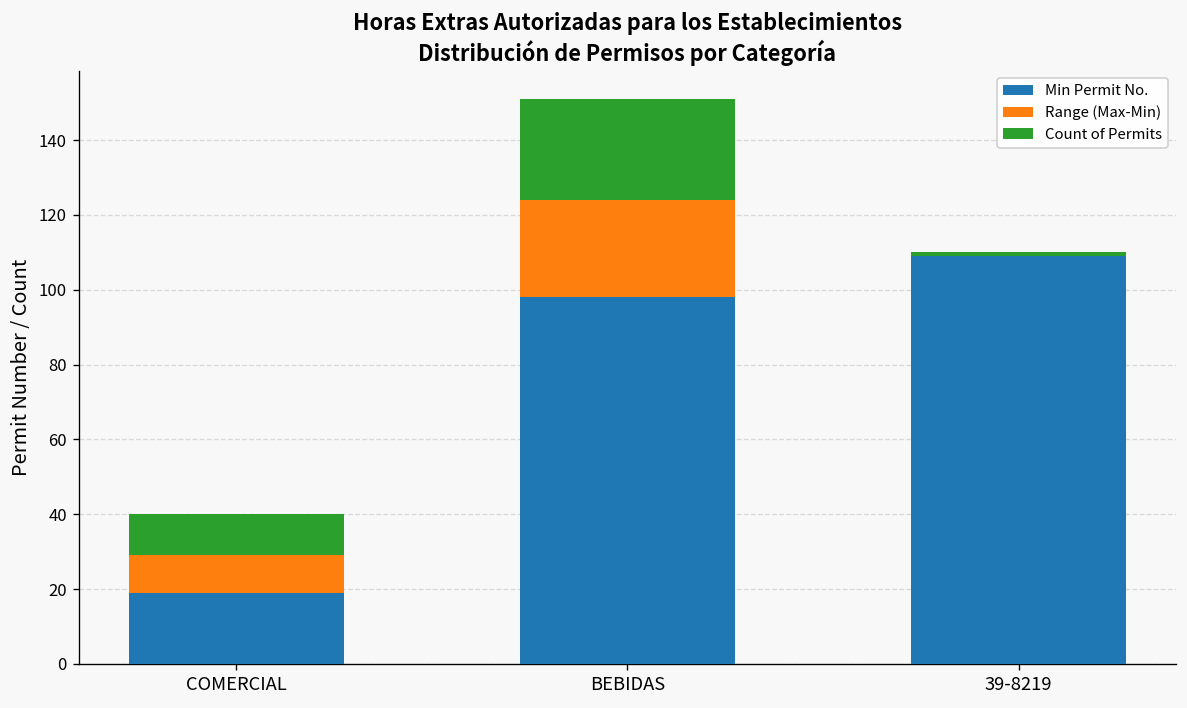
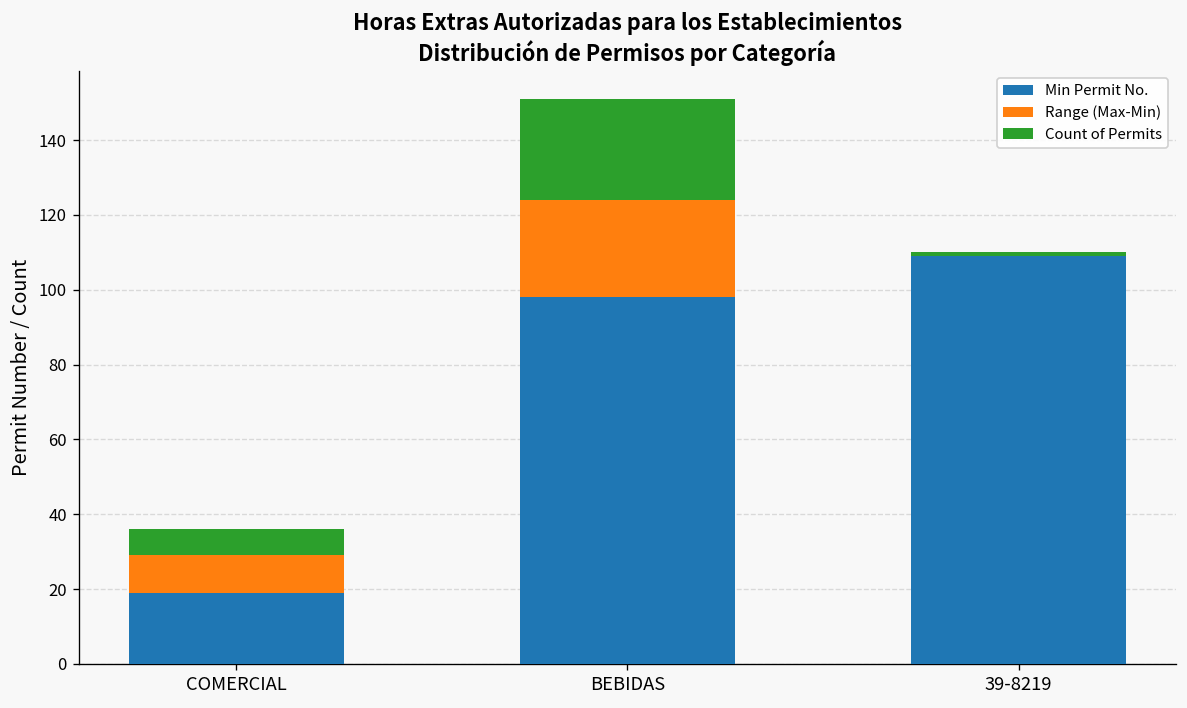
Count of Permits, COMERCIAL: 11 -> 7
